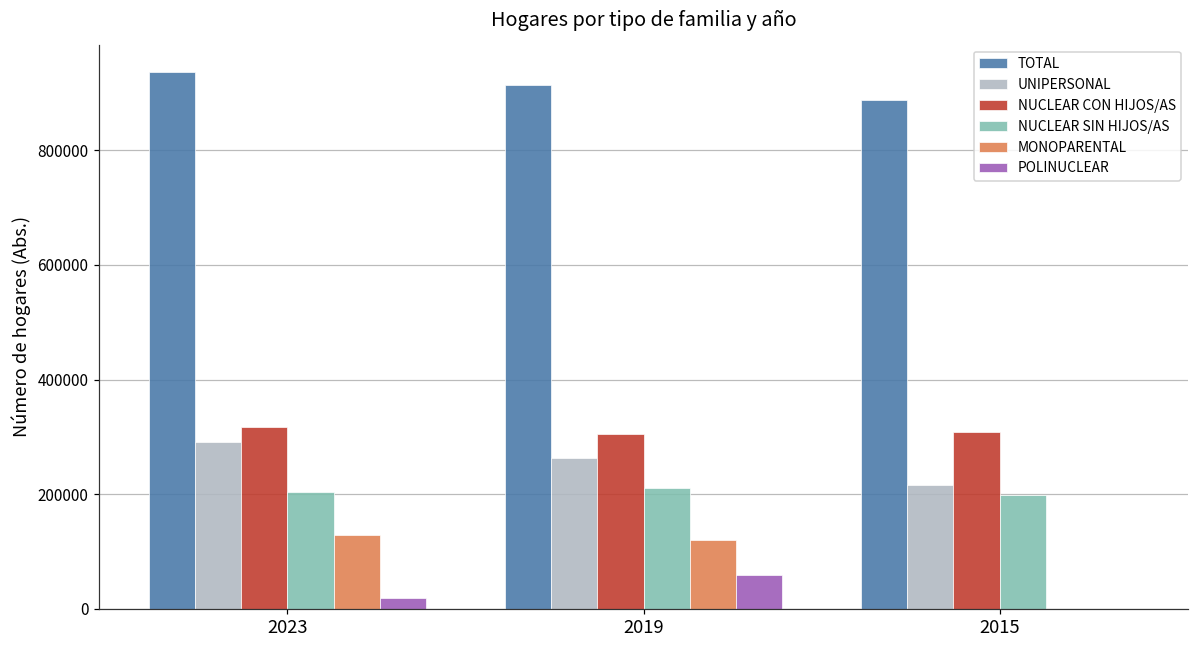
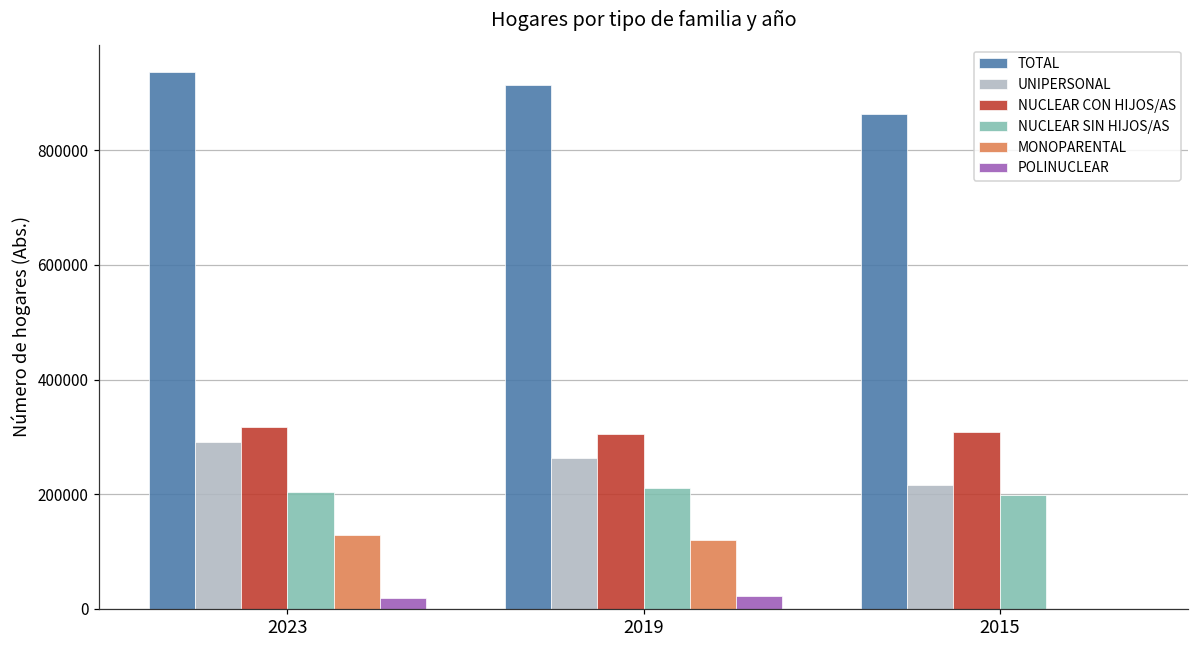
POLINUCLEAR, 2019: 60000 -> 20000
TOTAL, 2015: 890000 -> 860000
